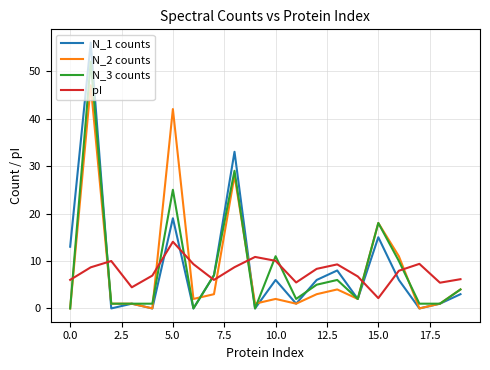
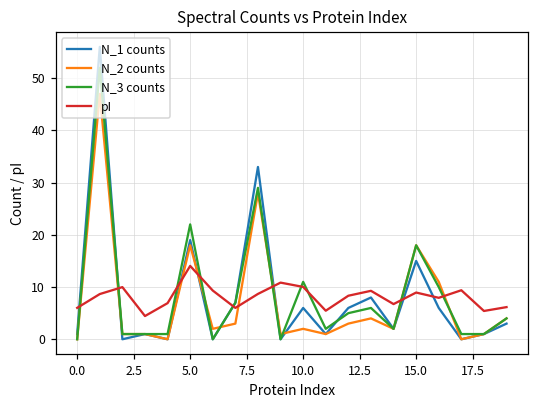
N_1 counts, 0.0: 13 -> 1
N_2 counts, 5.0: 42 -> 18
N_3 counts, 5.0: 25 -> 22
pI, 15.0: 2 -> 9
